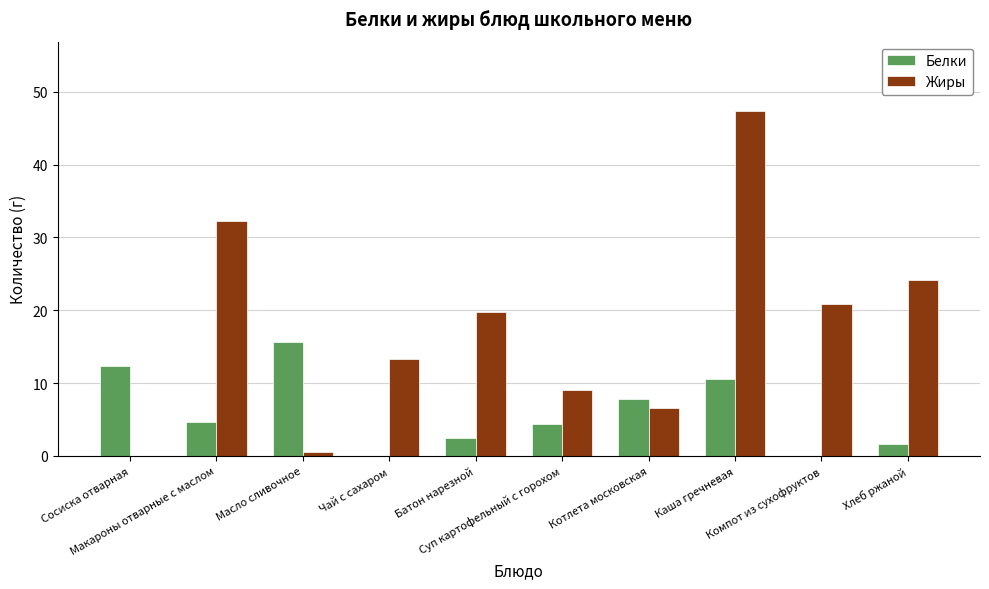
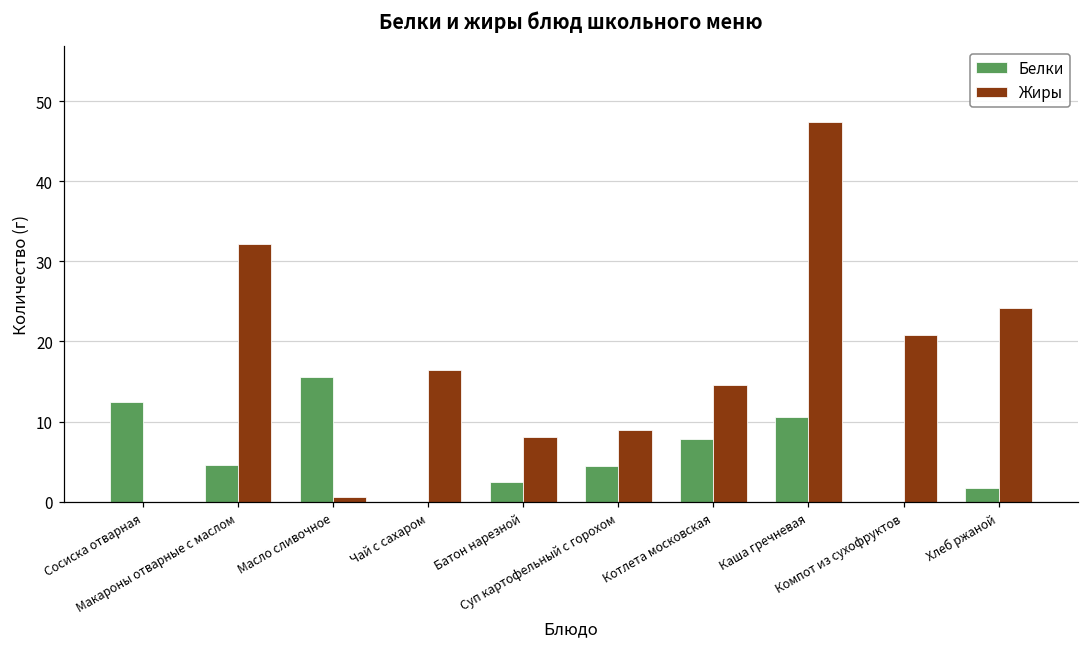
Жиры, Чай с сахаром: 13 -> 16
Жиры, Батон нарезной: 20 -> 8
Жиры, Котлета московская: 7 -> 15
